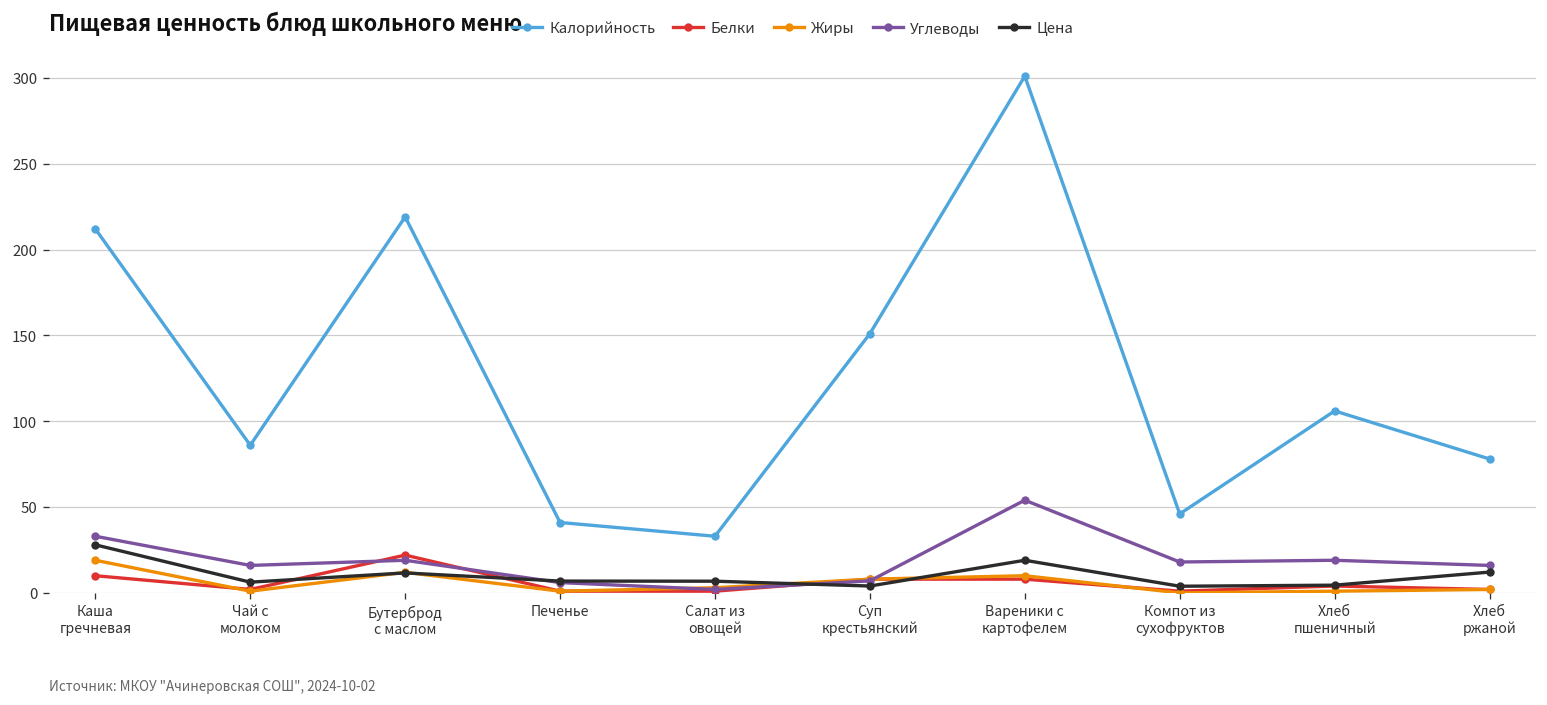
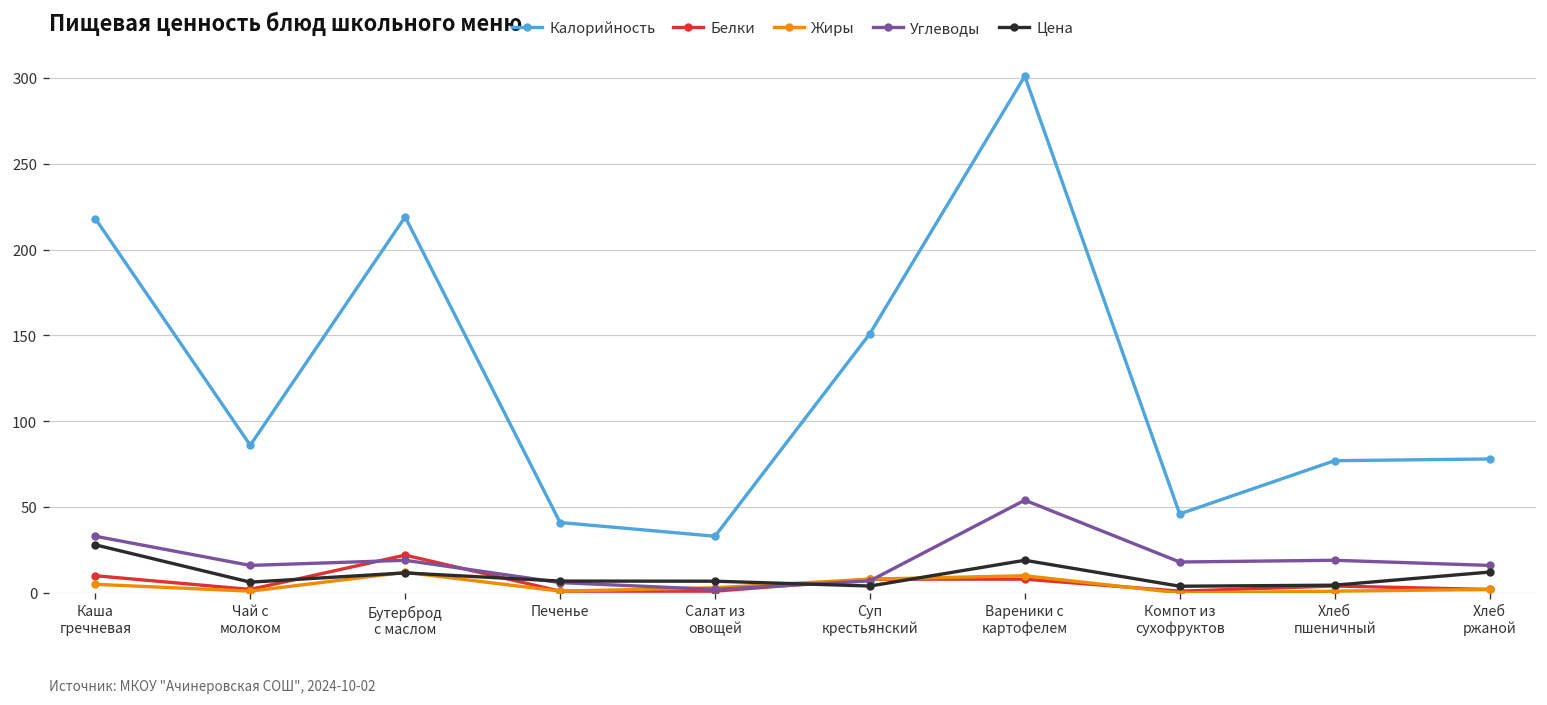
Калорийность, Каша гречневая: 212 -> 218
Жиры, Каша гречневая: 19 -> 5
Калорийность, Хлеб пшеничный: 106 -> 77
